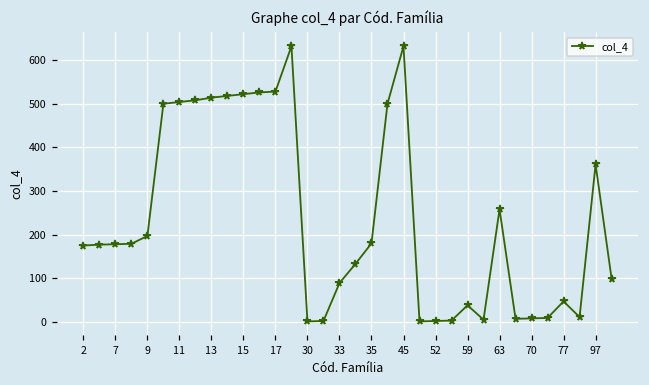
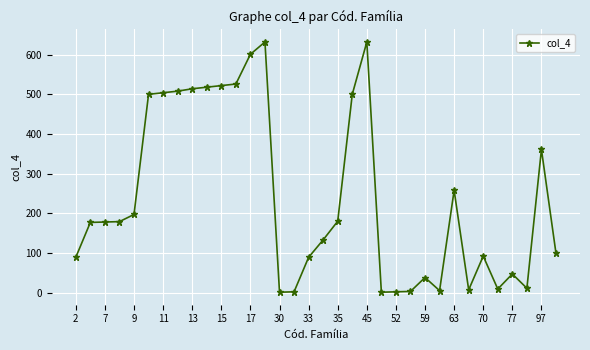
2: 180 -> 90
17: 530 -> 600
70: 10 -> 90
